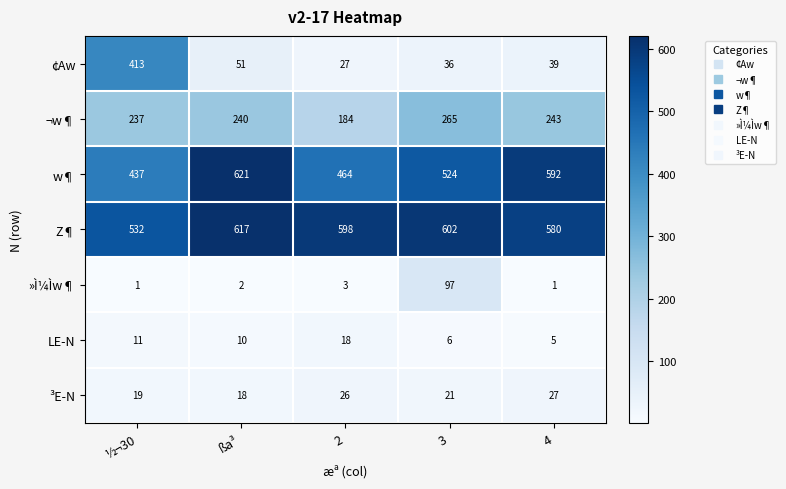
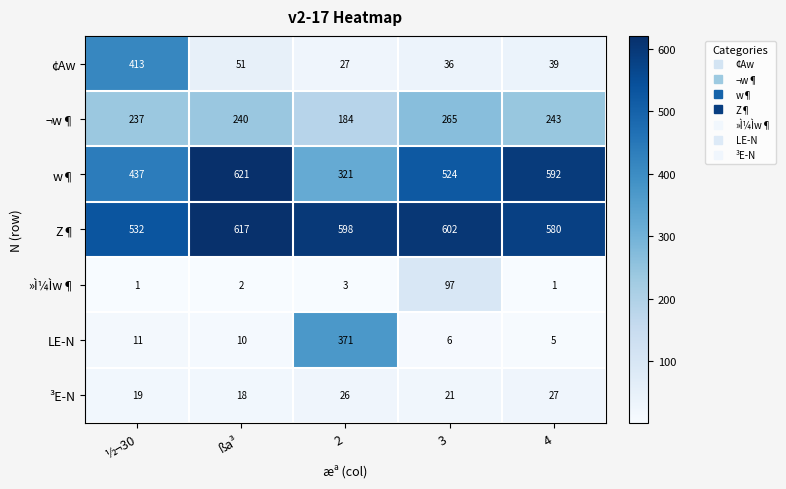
w¶, 2: 464 -> 321
LE­N, 2: 18 -> 371
